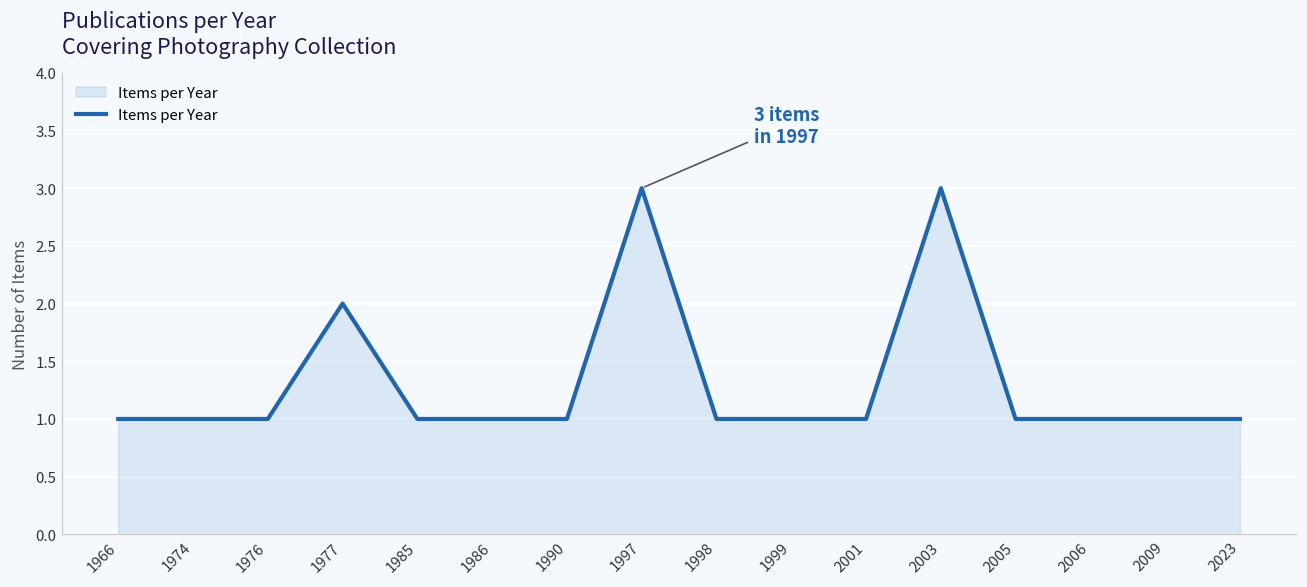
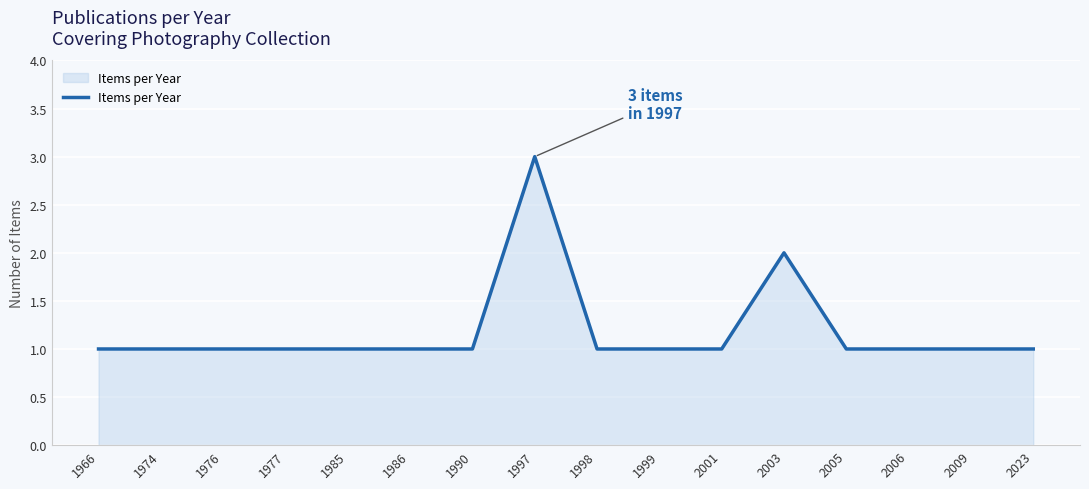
1977: 2 -> 1
2003: 3 -> 2
